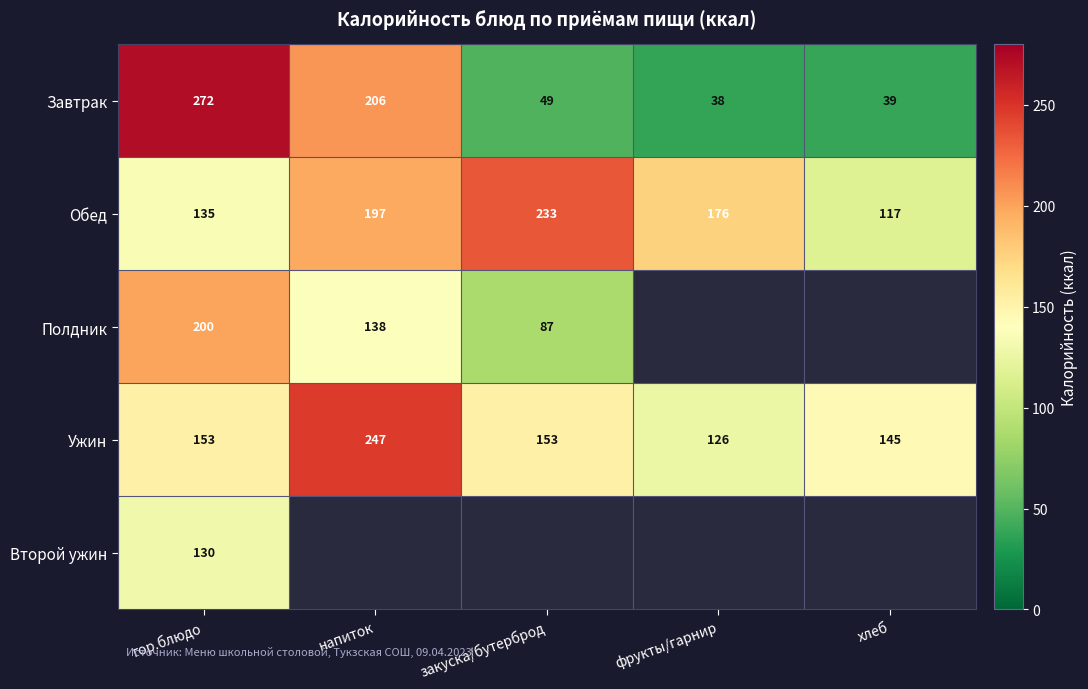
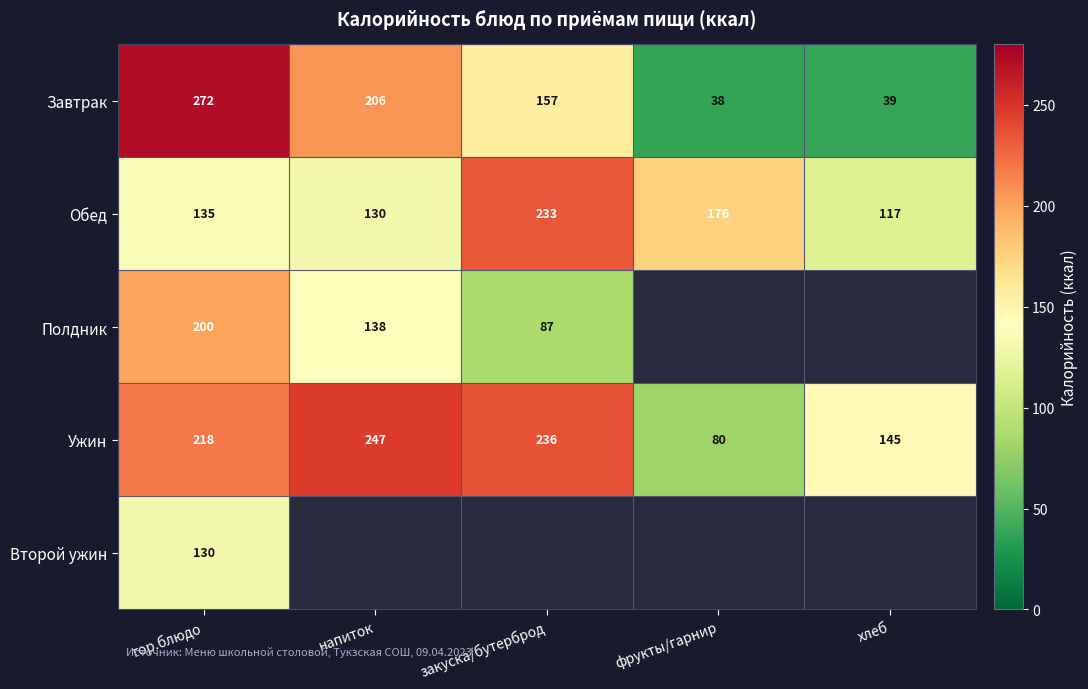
Завтрак, закуска/бутерброд: 49 -> 157
Обед, напиток: 197 -> 130
Ужин, гор.блюдо: 153 -> 218
Ужин, закуска/бутерброд: 153 -> 236
Ужин, фрукты/гарнир: 126 -> 80
